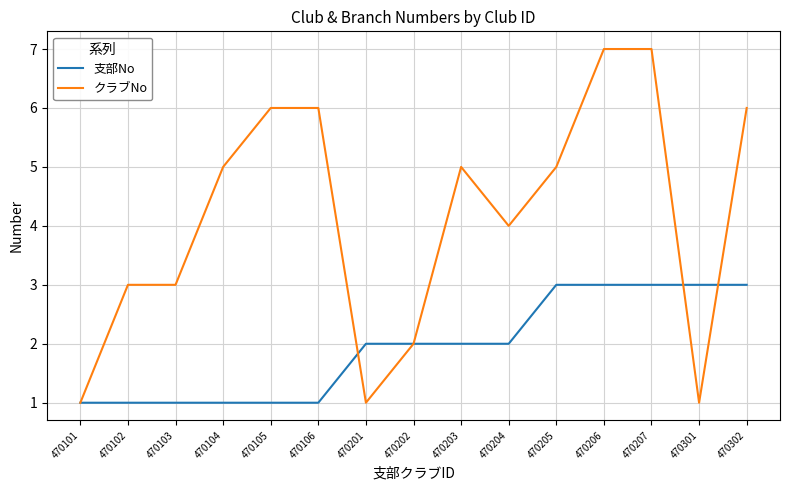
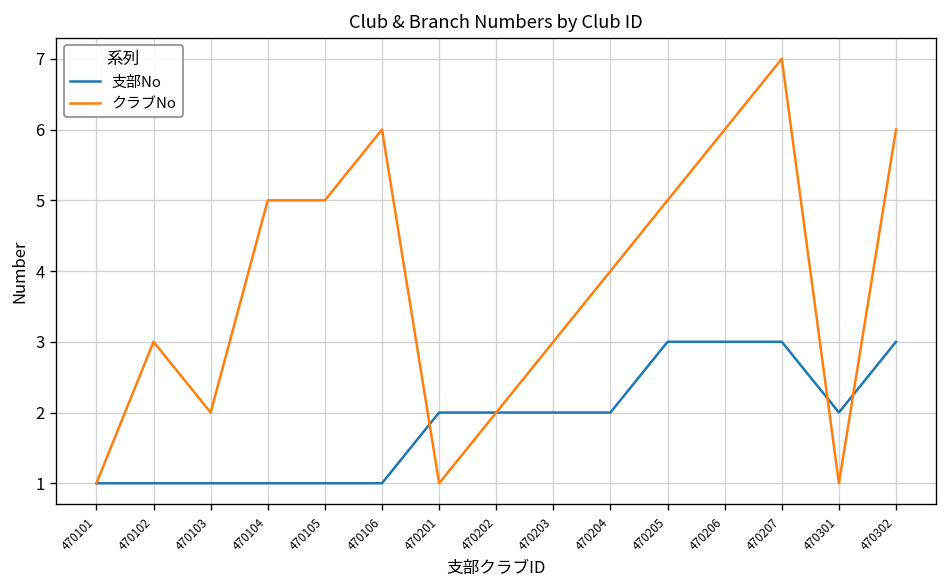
クラブNo, 470103: 3 -> 2
クラブNo, 470105: 6 -> 5
クラブNo, 470203: 5 -> 3
クラブNo, 470206: 7 -> 6
支部No, 470301: 3 -> 2
